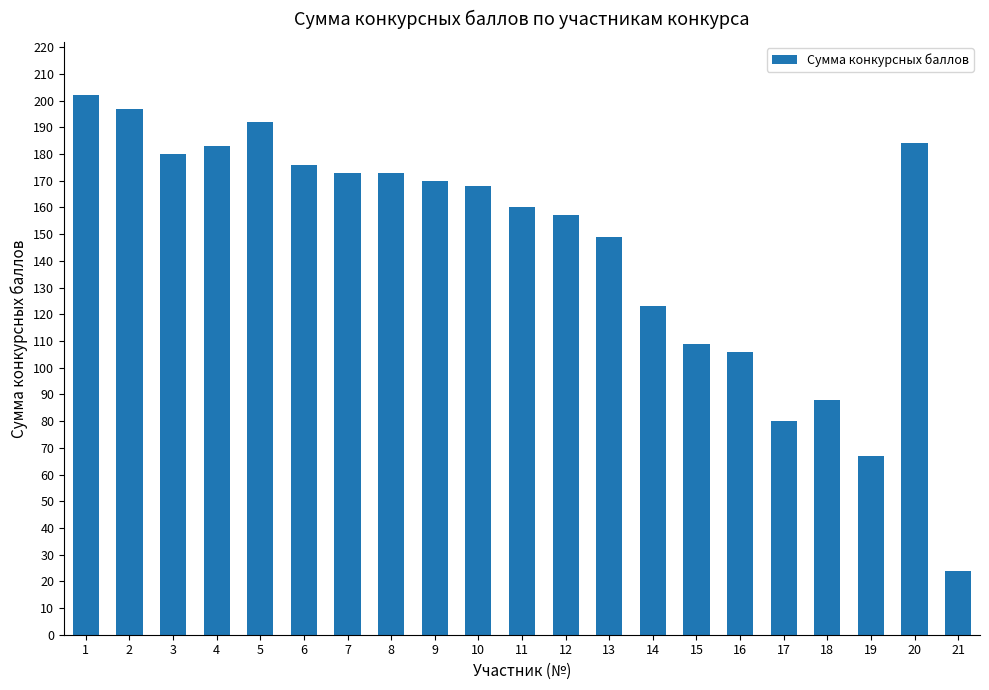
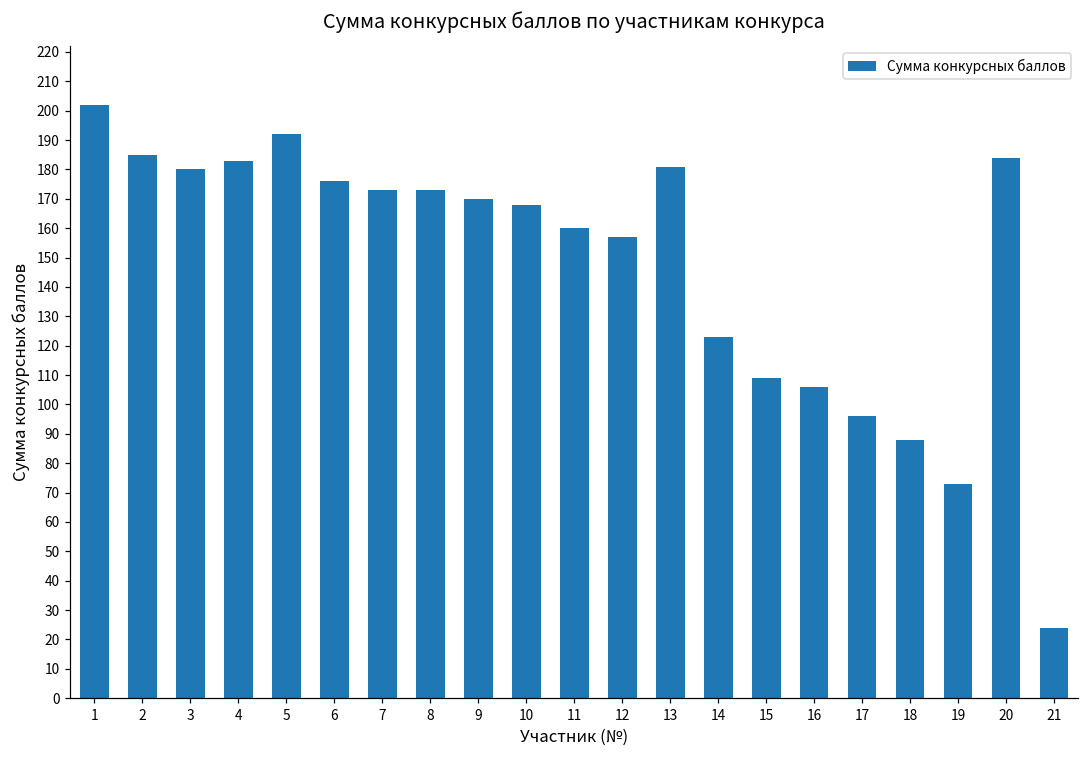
2: 197 -> 185
13: 149 -> 181
17: 80 -> 96
19: 67 -> 73
